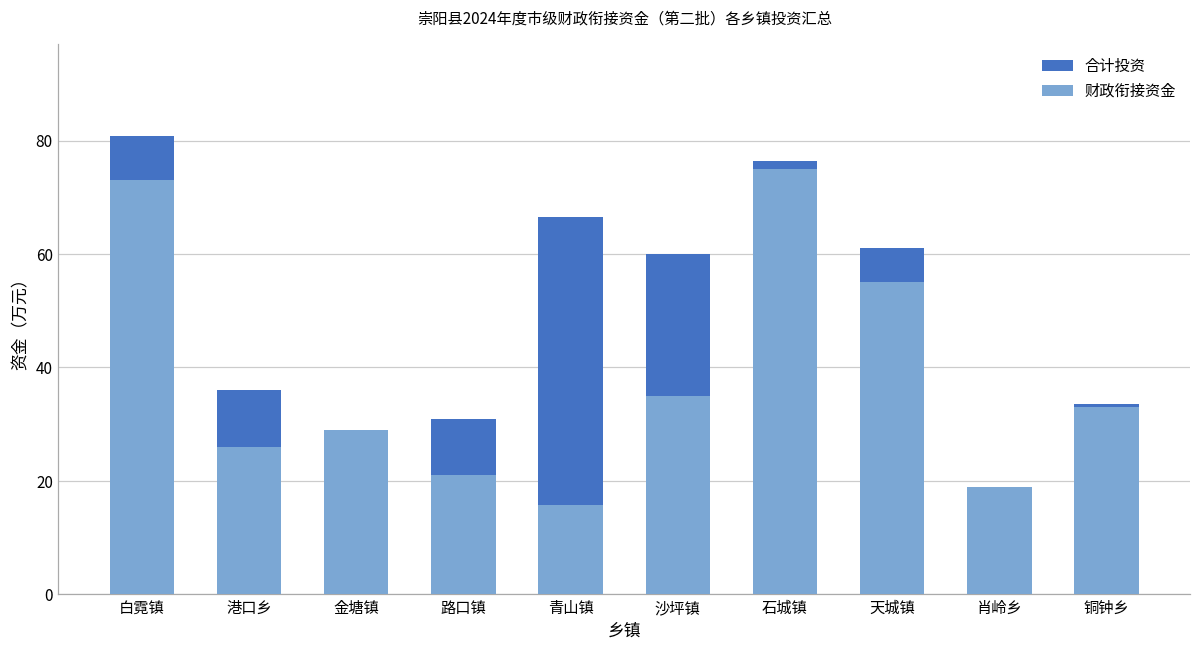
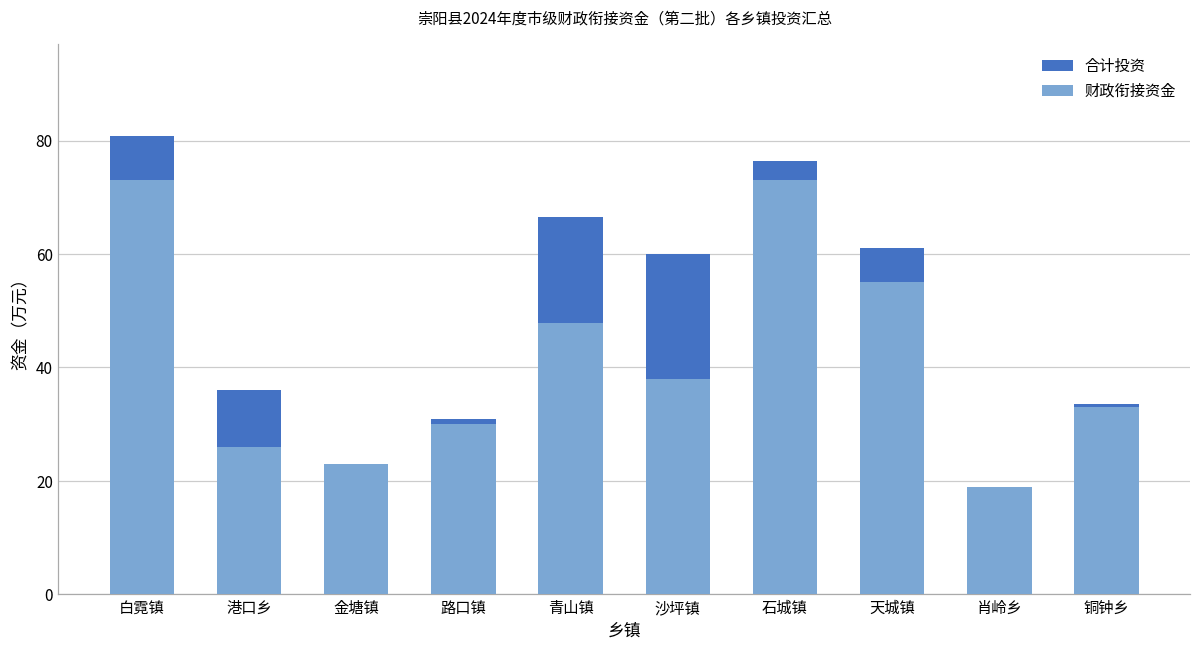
财政衔接资金, 金塘镇: 29 -> 23
财政衔接资金, 路口镇: 21 -> 30
财政衔接资金, 青山镇: 16 -> 48
财政衔接资金, 沙坪镇: 35 -> 38
财政衔接资金, 石城镇: 75 -> 73
